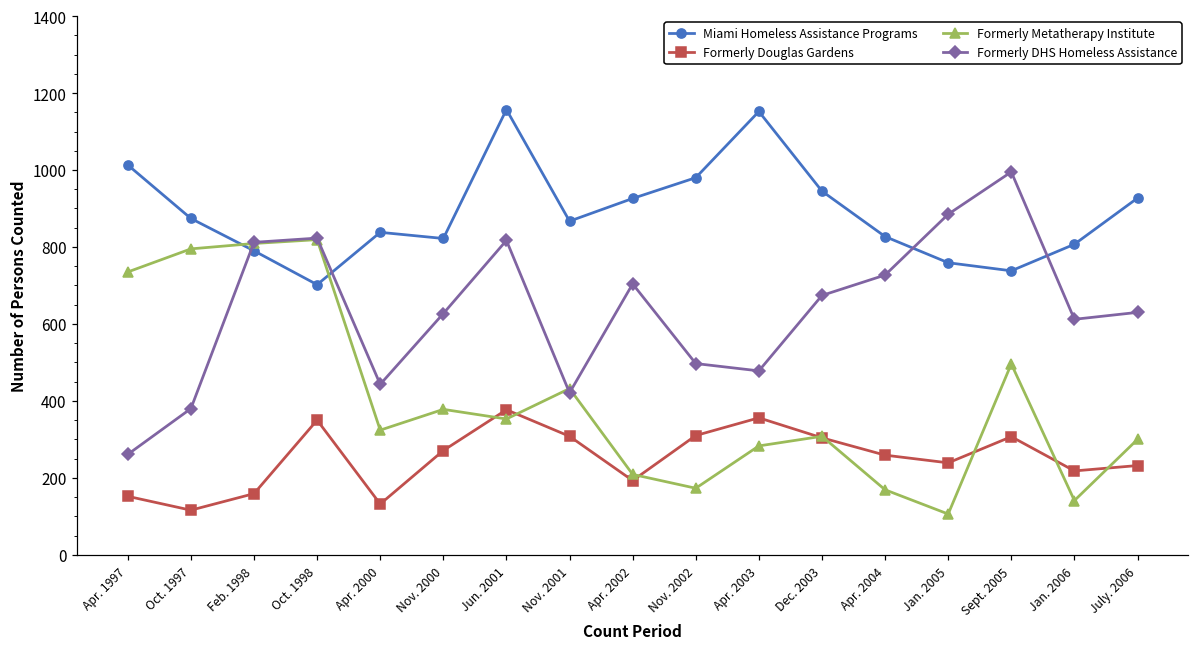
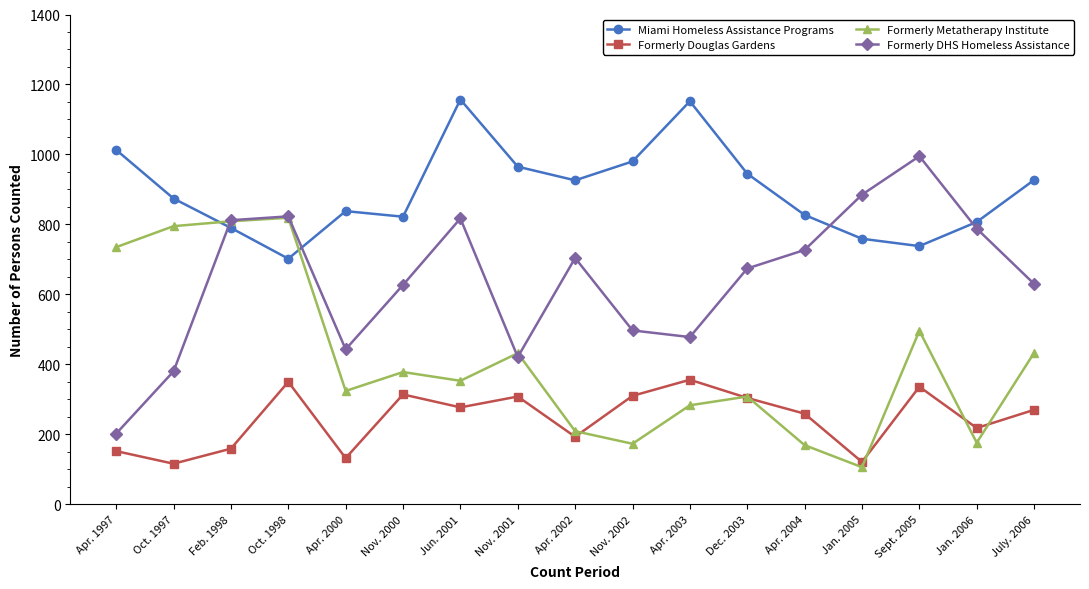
Formerly DHS Homeless Assistance, Apr. 1997: 260 -> 200
Formerly Douglas Gardens, Nov. 2000: 270 -> 310
Formerly Douglas Gardens, Jun. 2001: 380 -> 280
Miami Homeless Assistance Programs, Nov. 2001: 870 -> 970
Formerly Douglas Gardens, Jan. 2005: 240 -> 120
Formerly Douglas Gardens, Sept. 2005: 310 -> 340
Formerly Metatherapy Institute, Jan. 2006: 140 -> 180
Formerly DHS Homeless Assistance, Jan. 2006: 610 -> 790
Formerly Douglas Gardens, July. 2006: 230 -> 270
Formerly Metatherapy Institute, July. 2006: 300 -> 430
